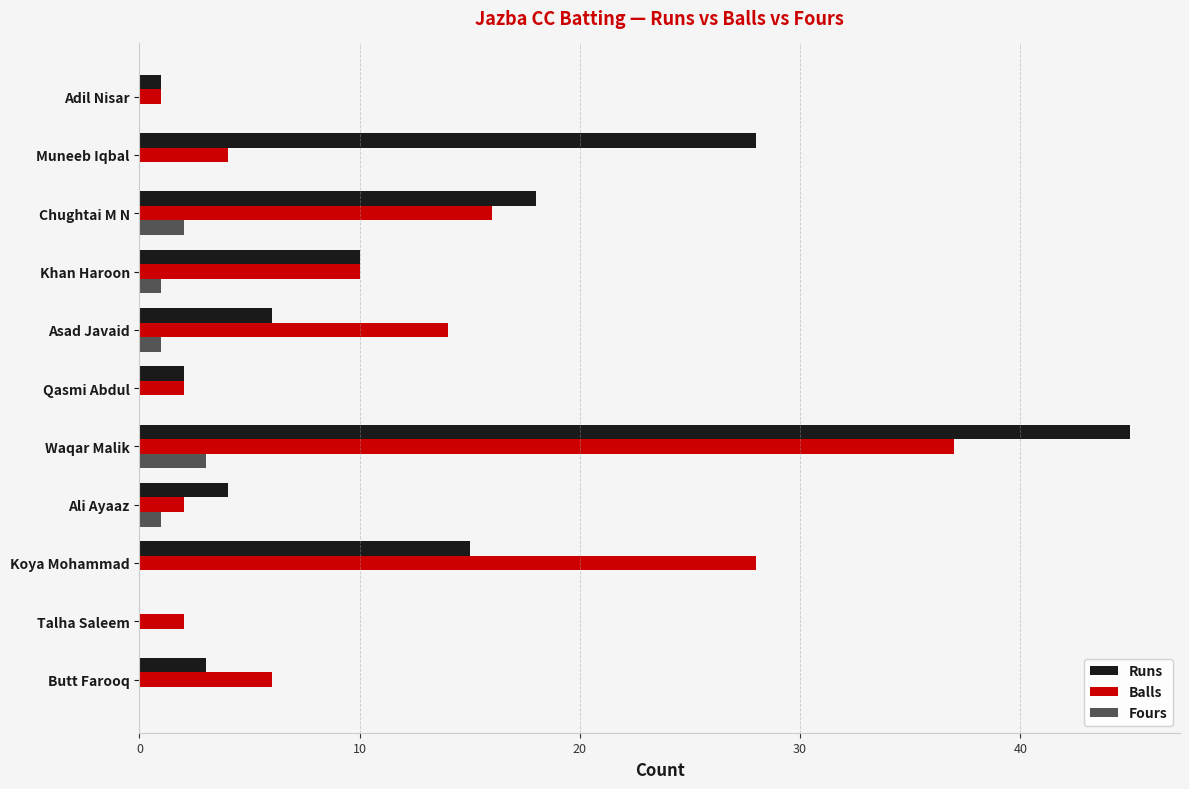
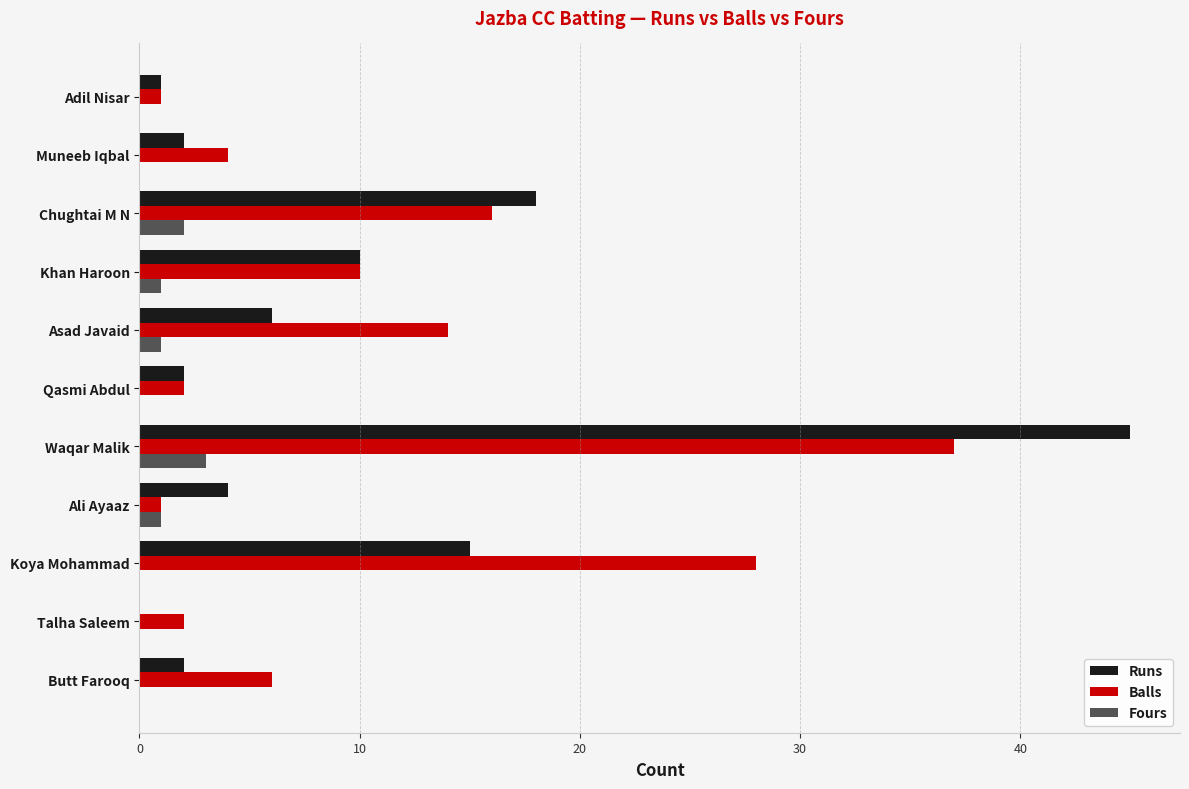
Runs, Muneeb Iqbal: 28 -> 2
Balls, Ali Ayaaz: 2 -> 1
Runs, Butt Farooq: 3 -> 2
